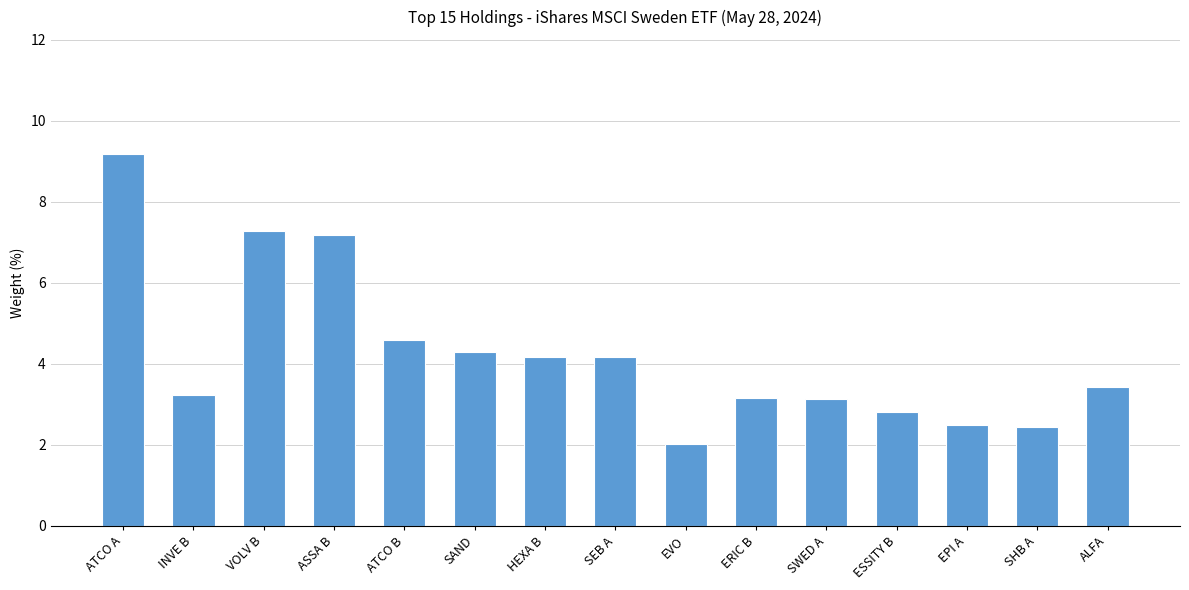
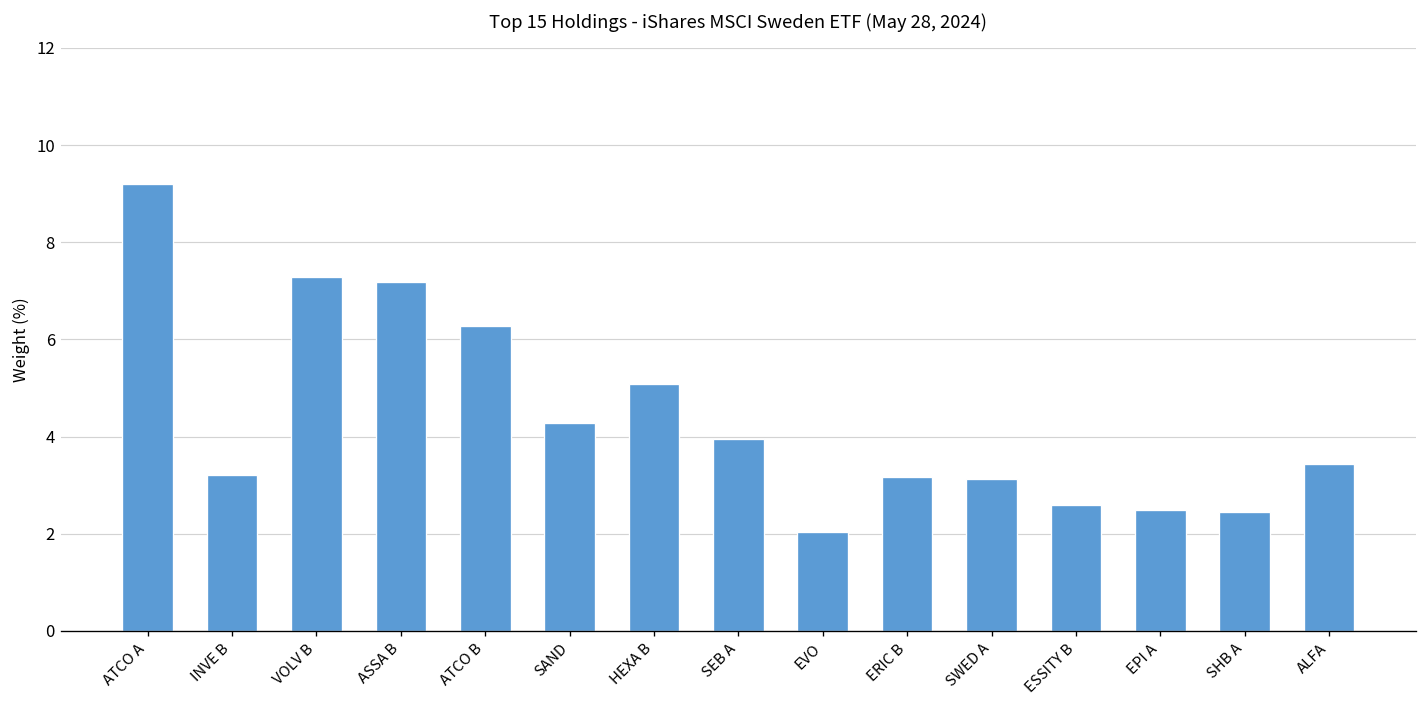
ATCO B: 4.6 -> 6.3
HEXA B: 4.2 -> 5.1
SEB A: 4.2 -> 4.0
ESSITY B: 2.8 -> 2.6
